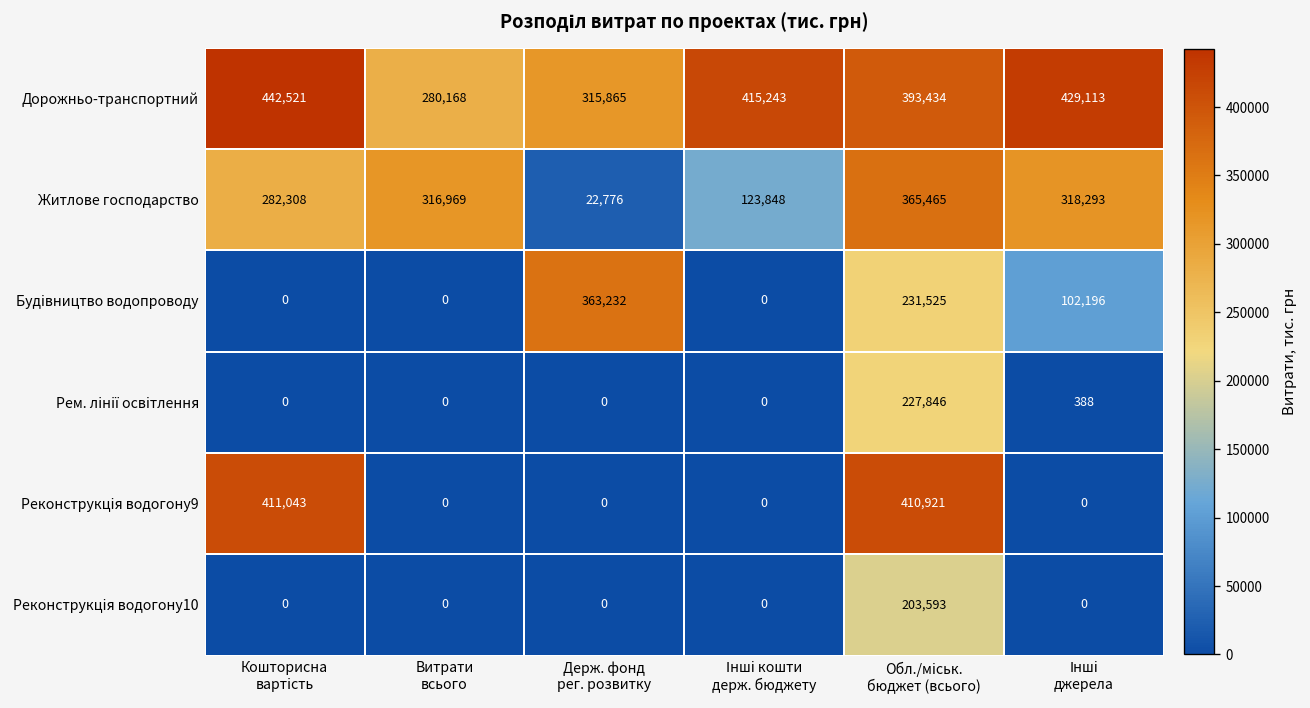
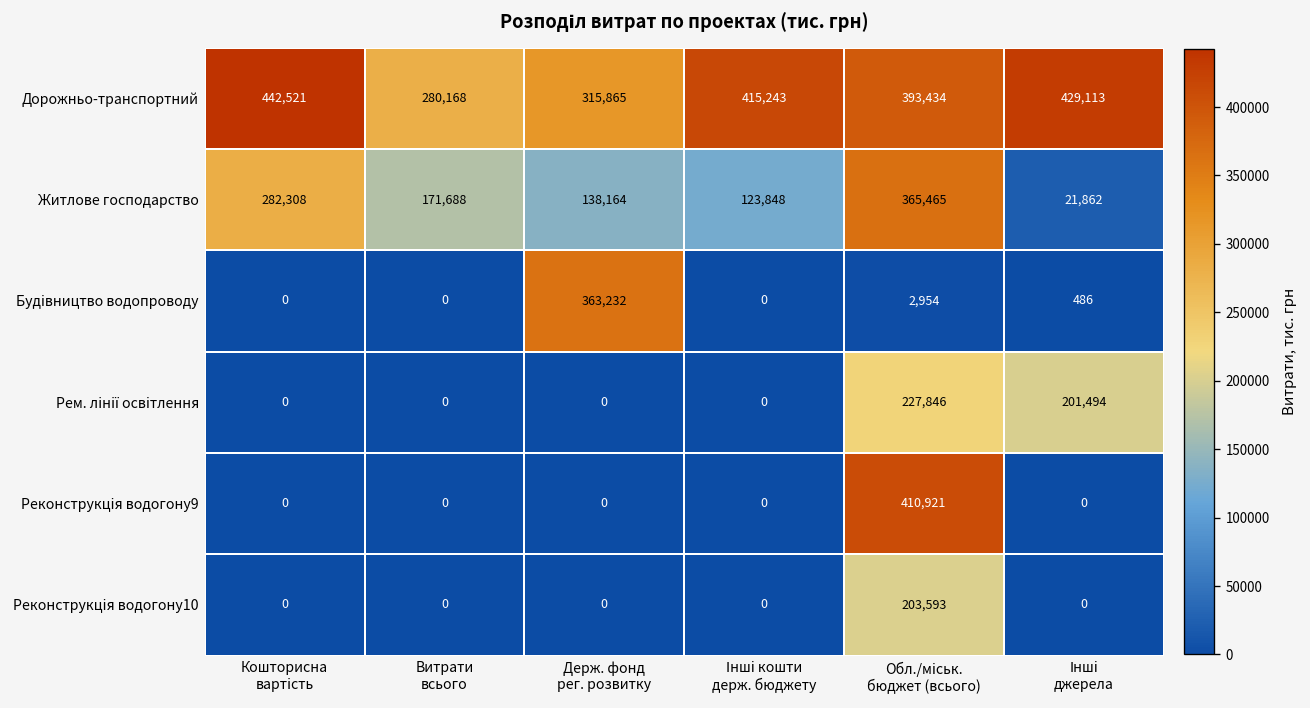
Житлове господарство, Витрати всього: 316,969 -> 171,688
Житлове господарство, Держ. фонд рег. розвитку: 22,776 -> 138,164
Житлове господарство, Інші джерела: 318,293 -> 21,862
Будівництво водопроводу, Обл./міськ. бюджет (всього): 231,525 -> 2,954
Будівництво водопроводу, Інші джерела: 102,196 -> 486
Рем. лінії освітлення, Інші джерела: 388 -> 201,494
Реконструкція водогону9, Кошторисна вартість: 411,043 -> 0
